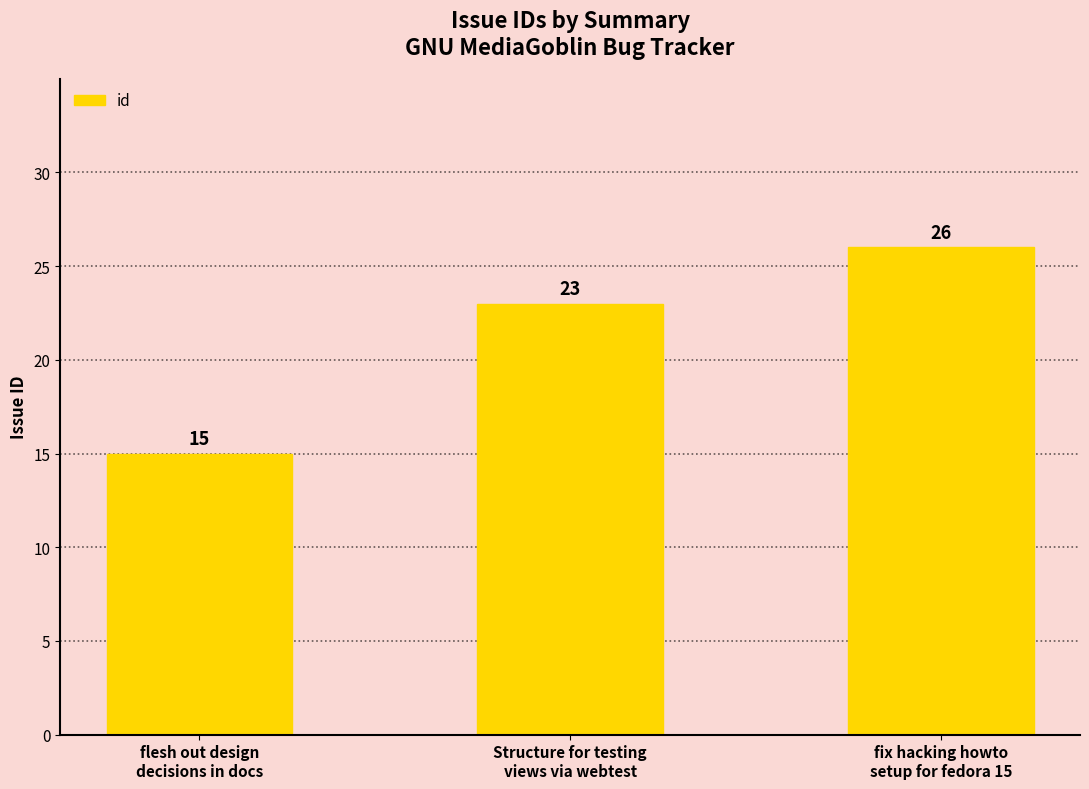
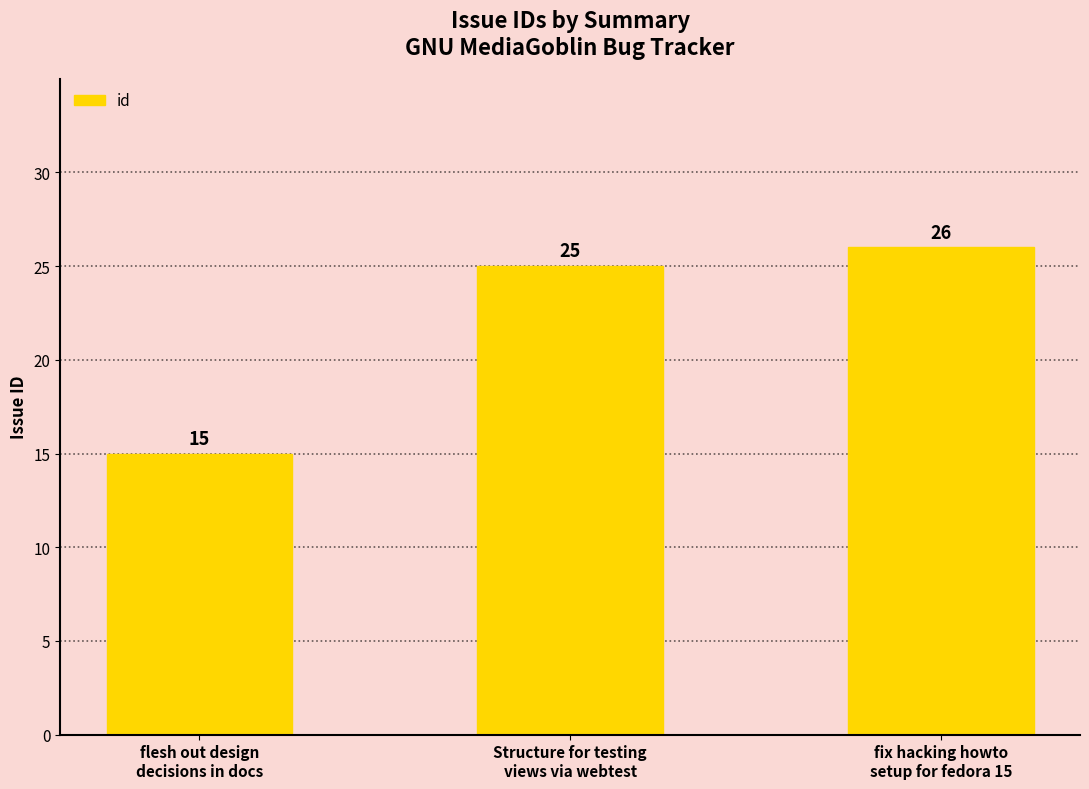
Structure for testing views via webtest: 23 -> 25
